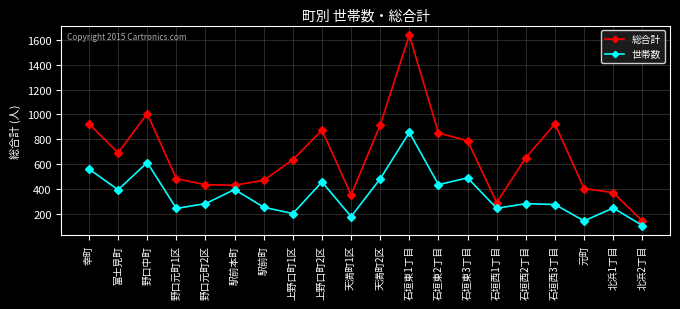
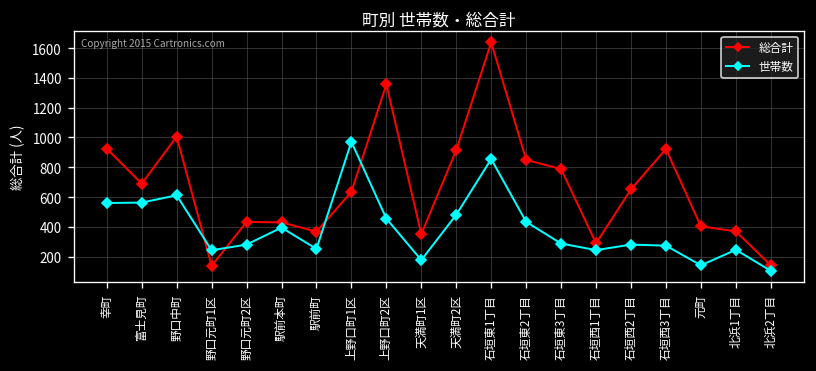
世帯数, 富士見町: 390 -> 560
総合計, 野口元町1区: 480 -> 140
総合計, 駅前町: 470 -> 370
世帯数, 上野口町1区: 200 -> 970
総合計, 上野口町2区: 870 -> 1360
世帯数, 石垣東3丁目: 490 -> 290
